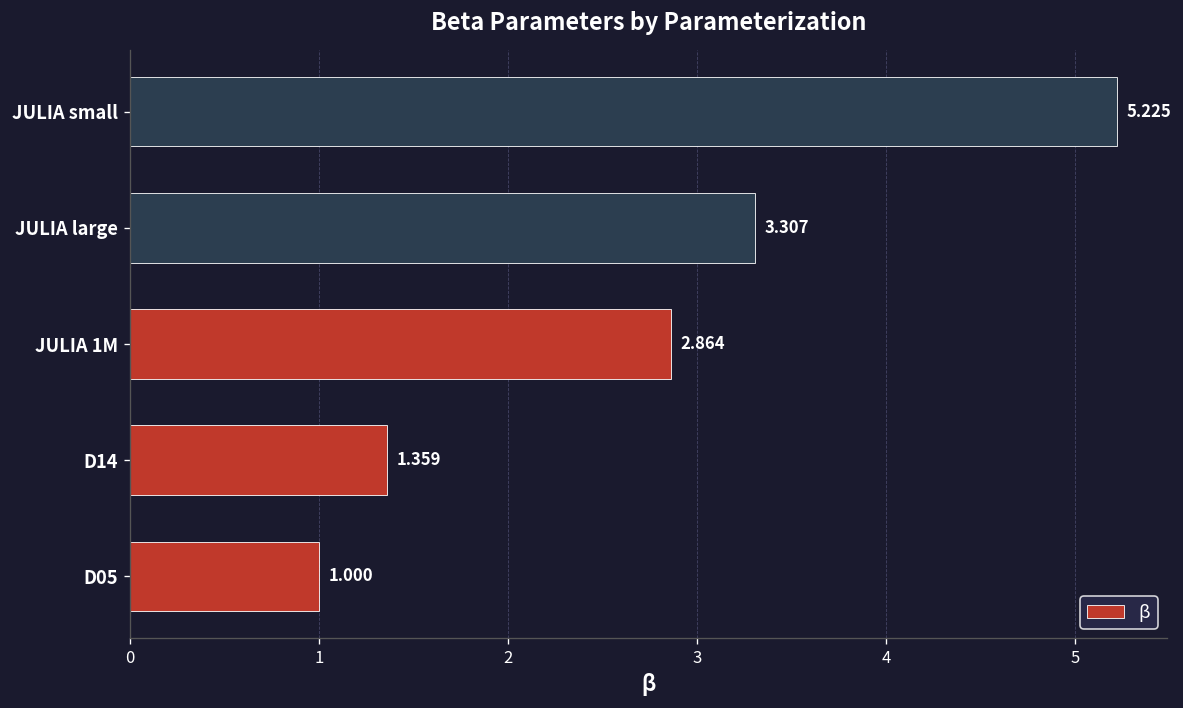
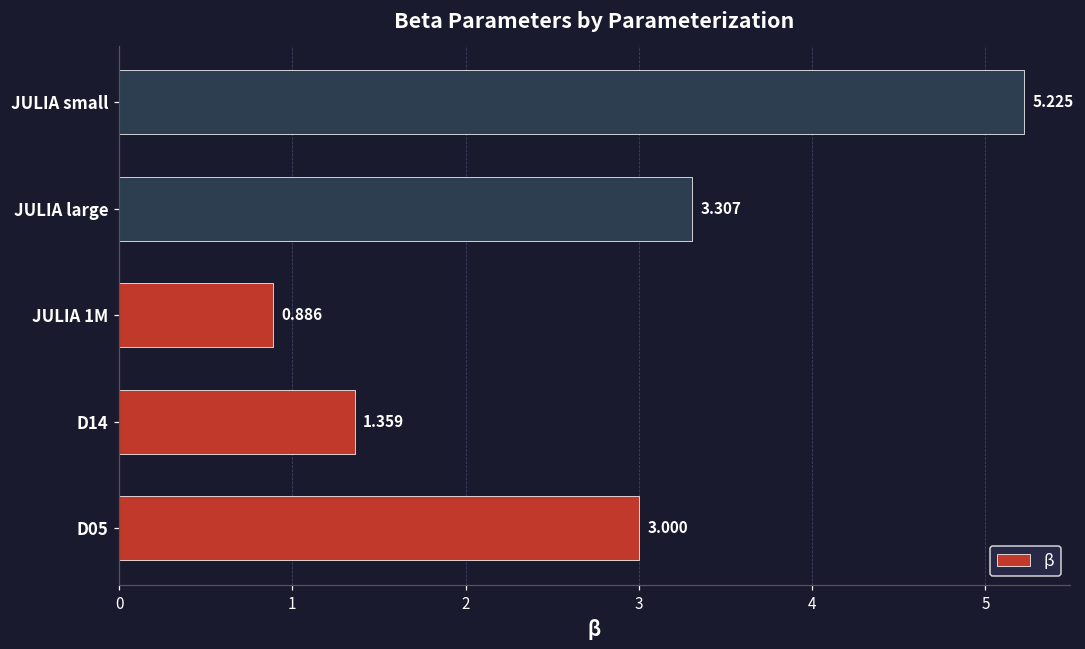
JULIA 1M: 2.864 -> 0.886
D05: 1.000 -> 3.000
